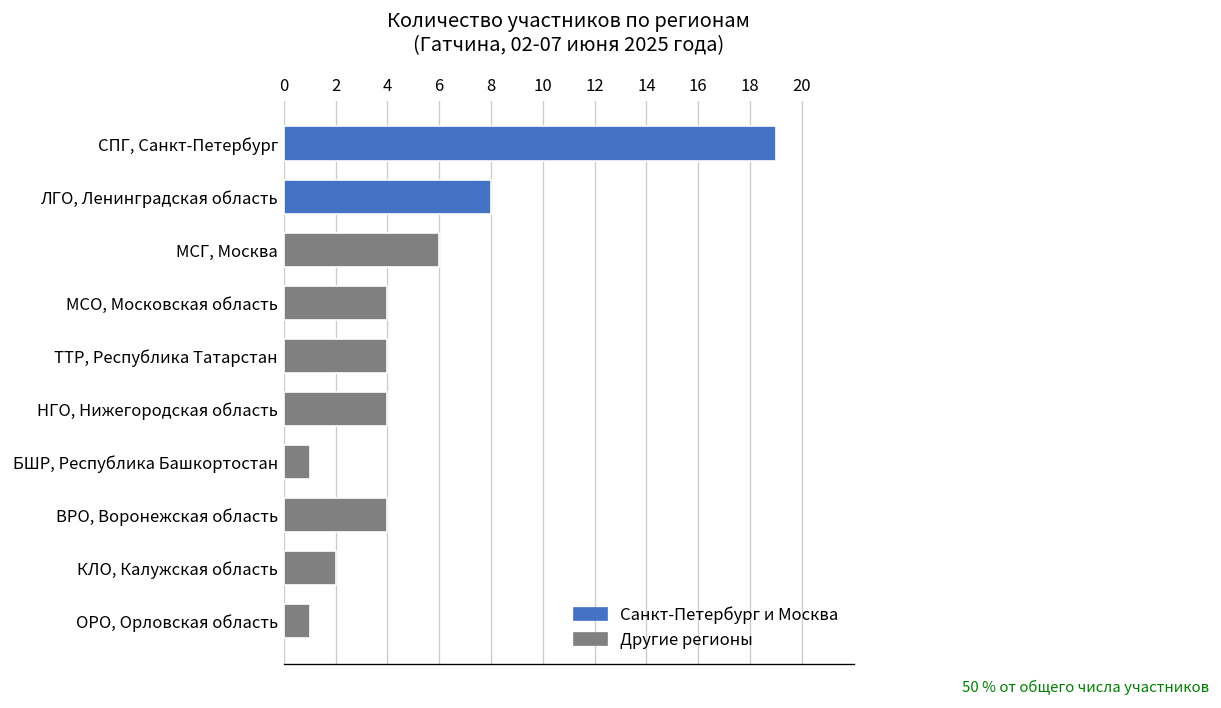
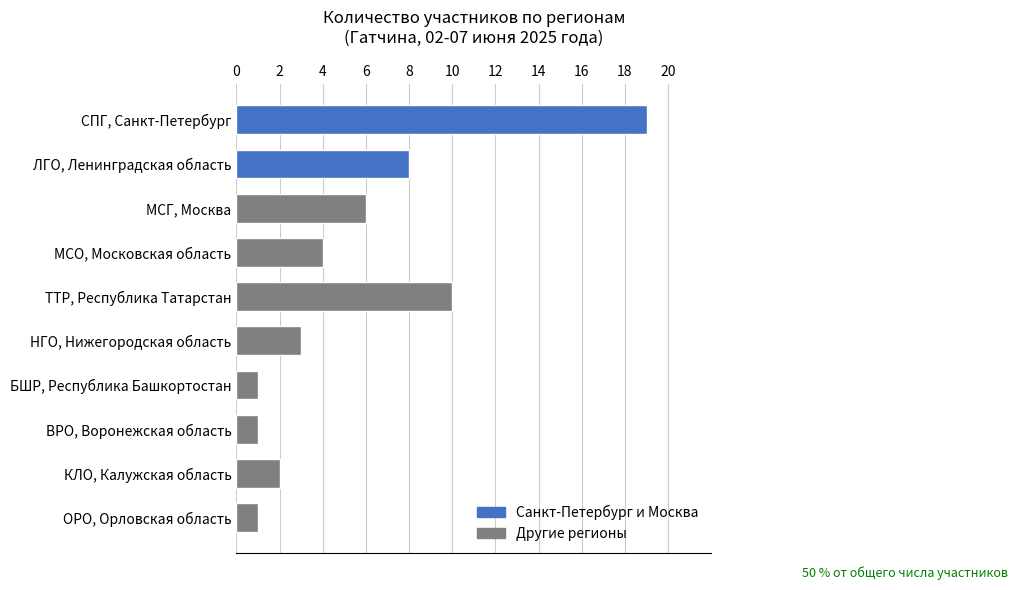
ТТР, Республика Татарстан: 4 -> 10
НГО, Нижегородская область: 4 -> 3
ВРО, Воронежская область: 4 -> 1
